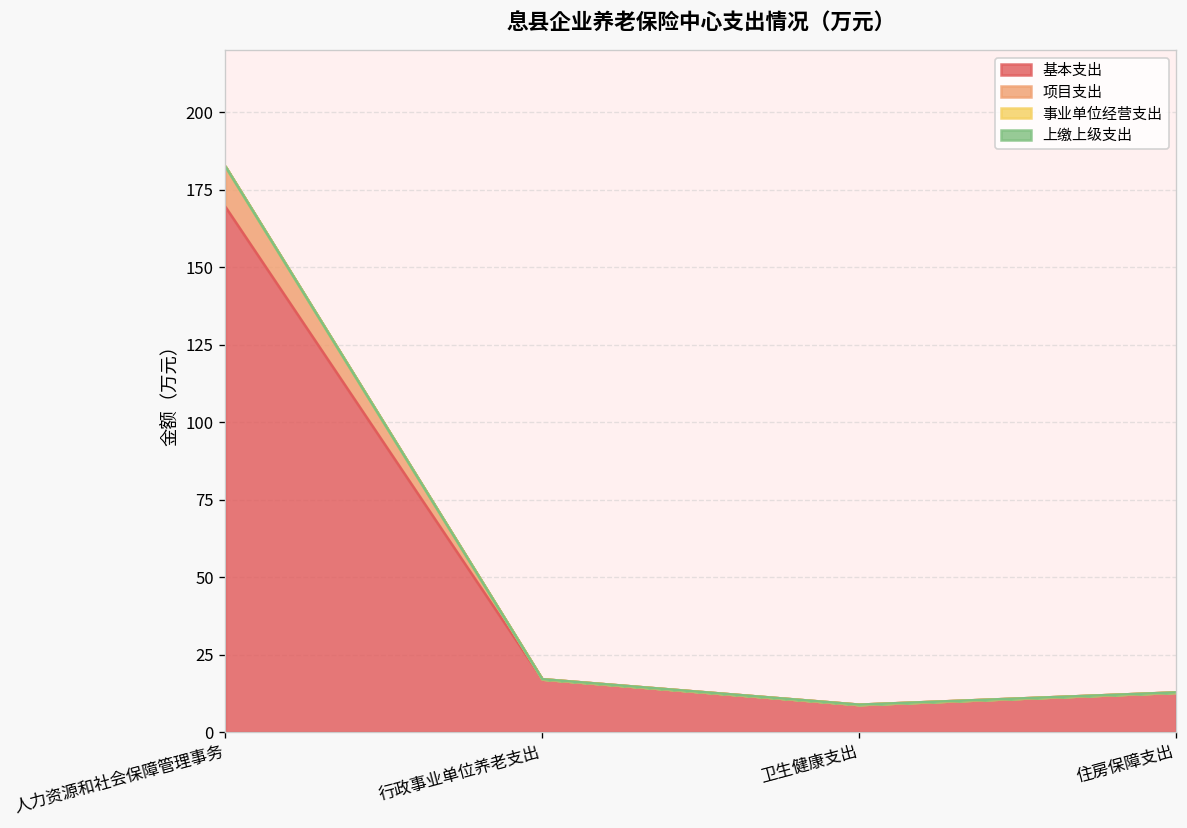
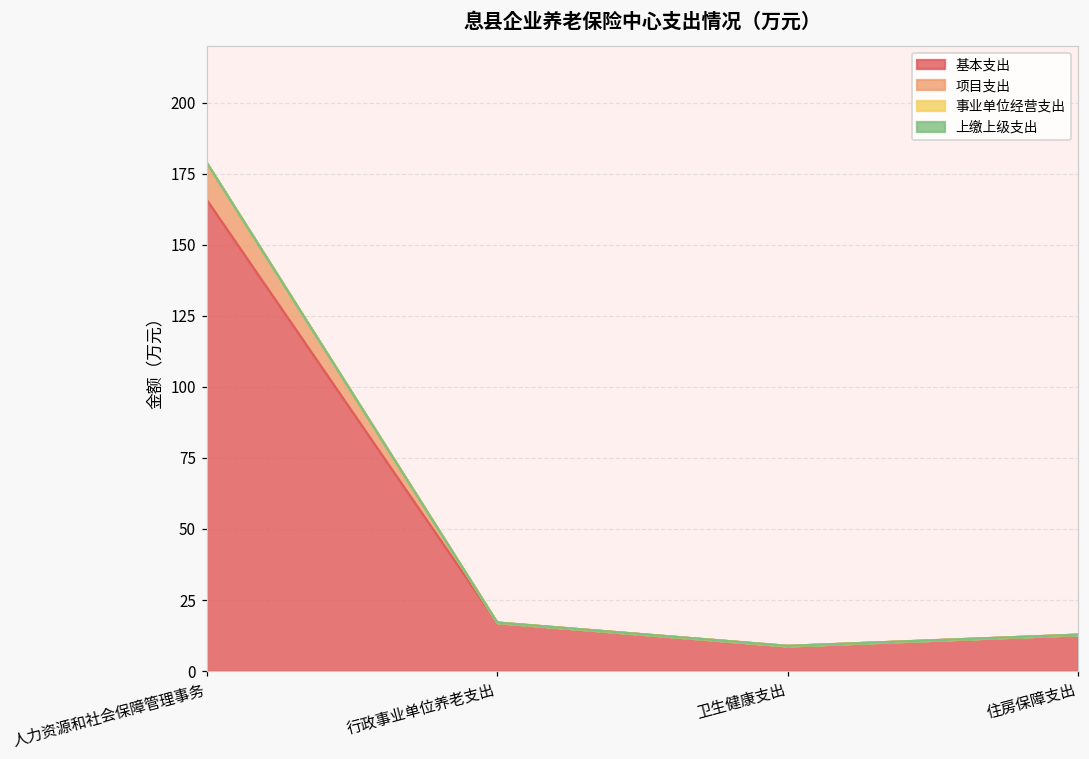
基本支出, 人力资源和社会保障管理事务: 169 -> 166
